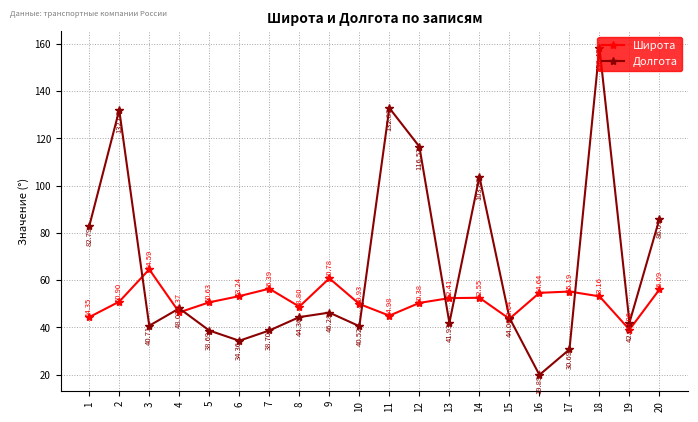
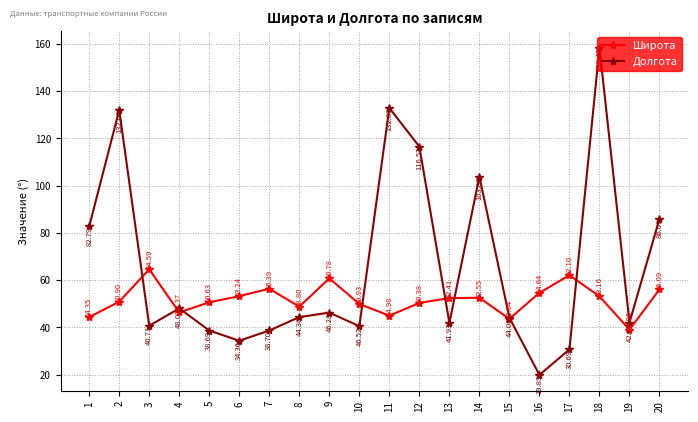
Широта, 17: 55.19 -> 62.10
